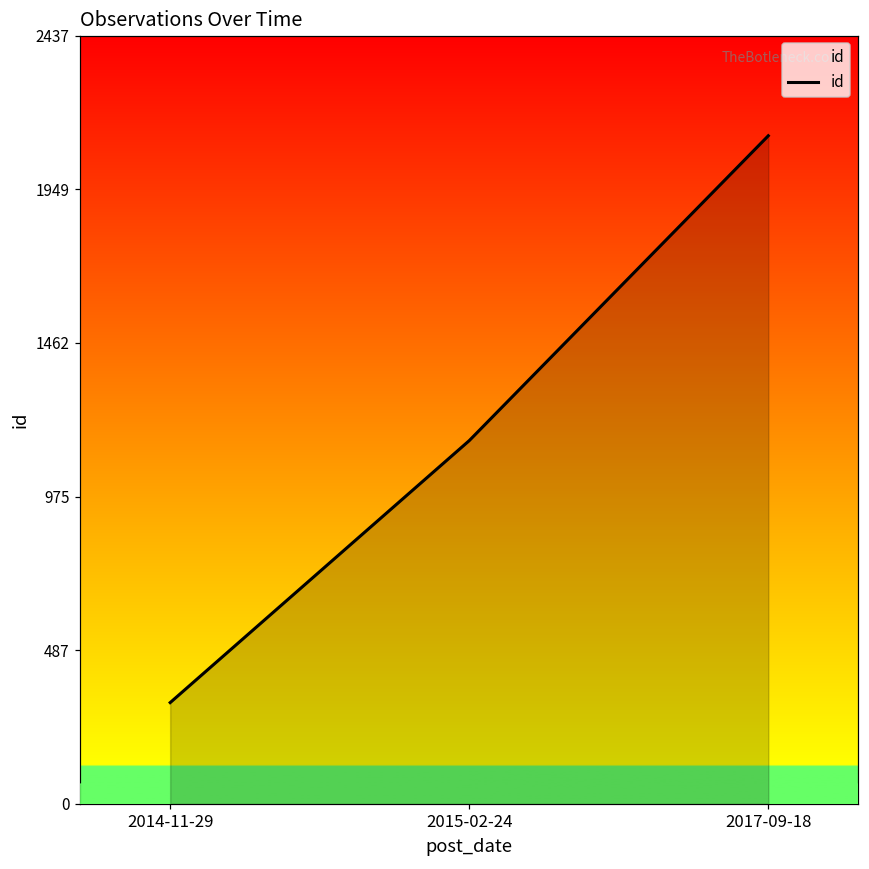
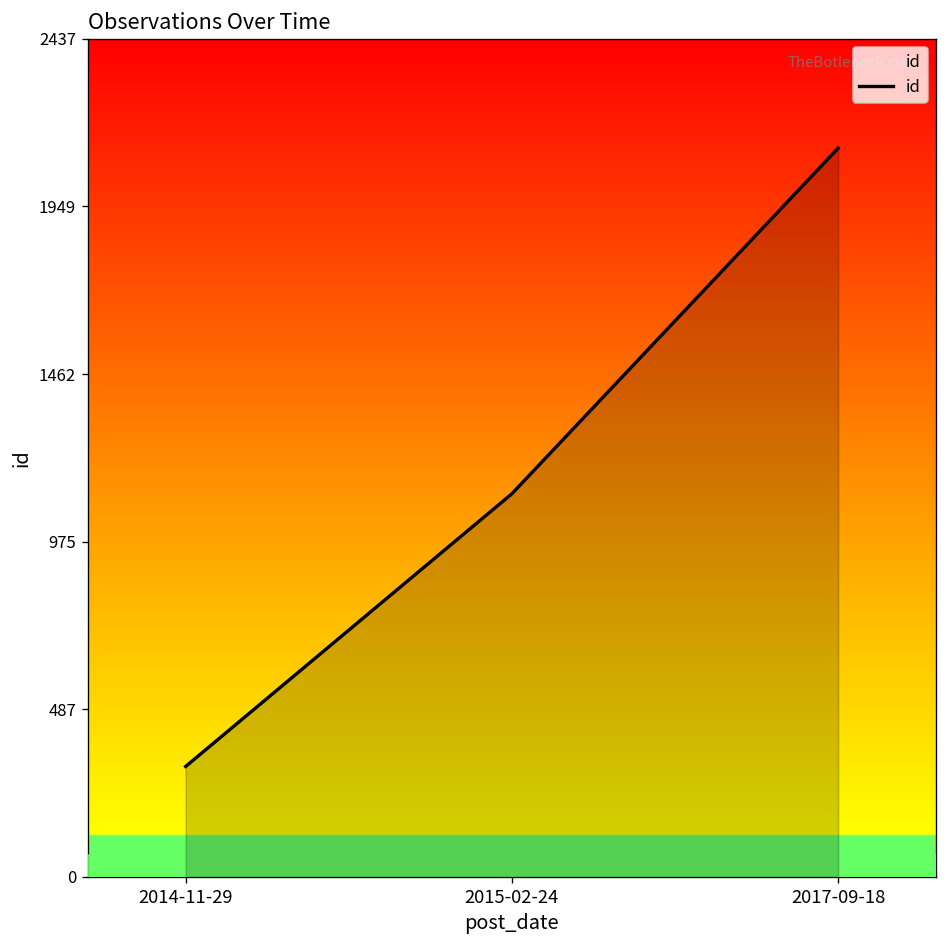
2015-02-24: 1150 -> 1110
